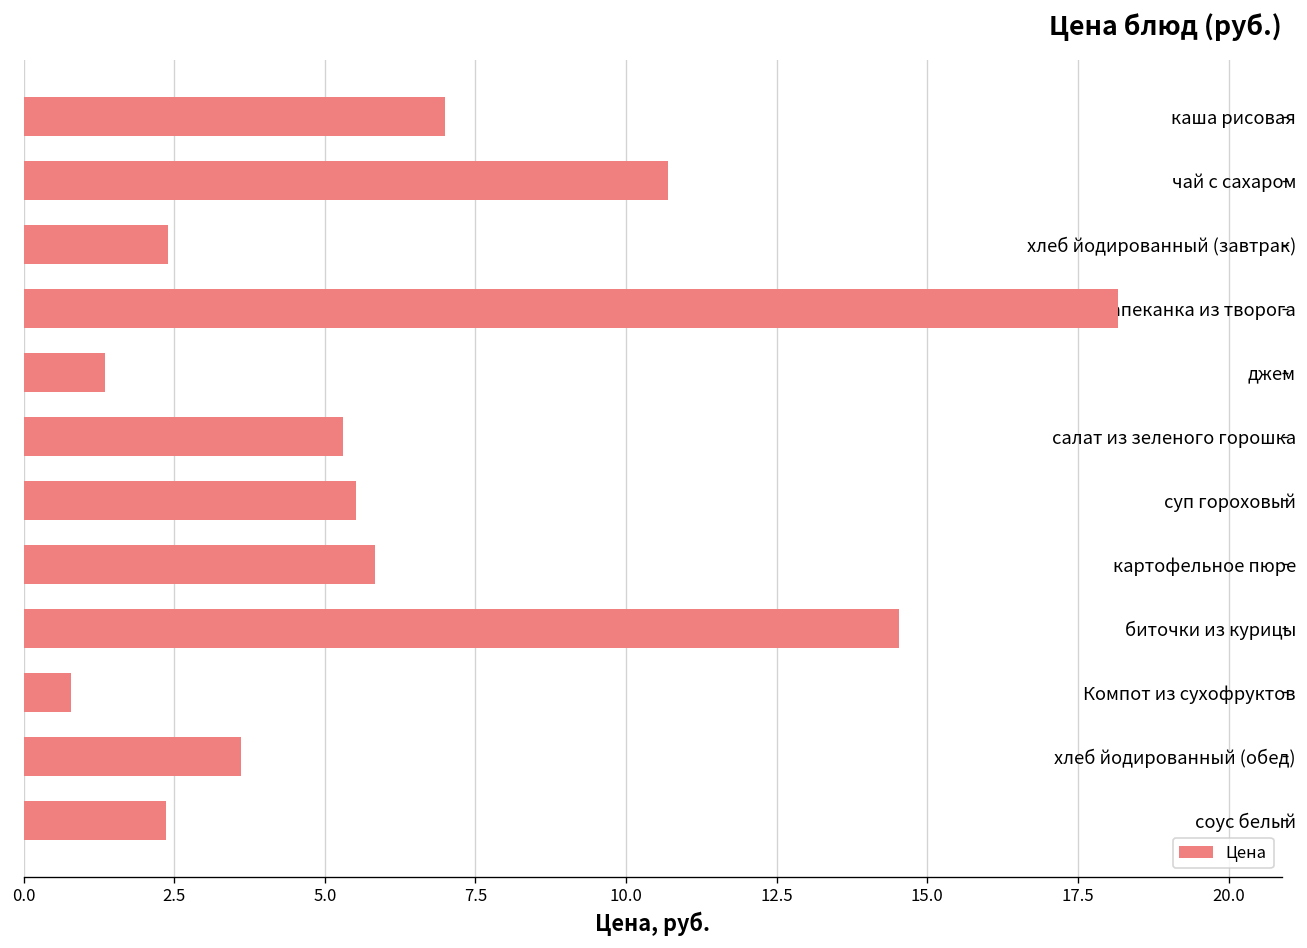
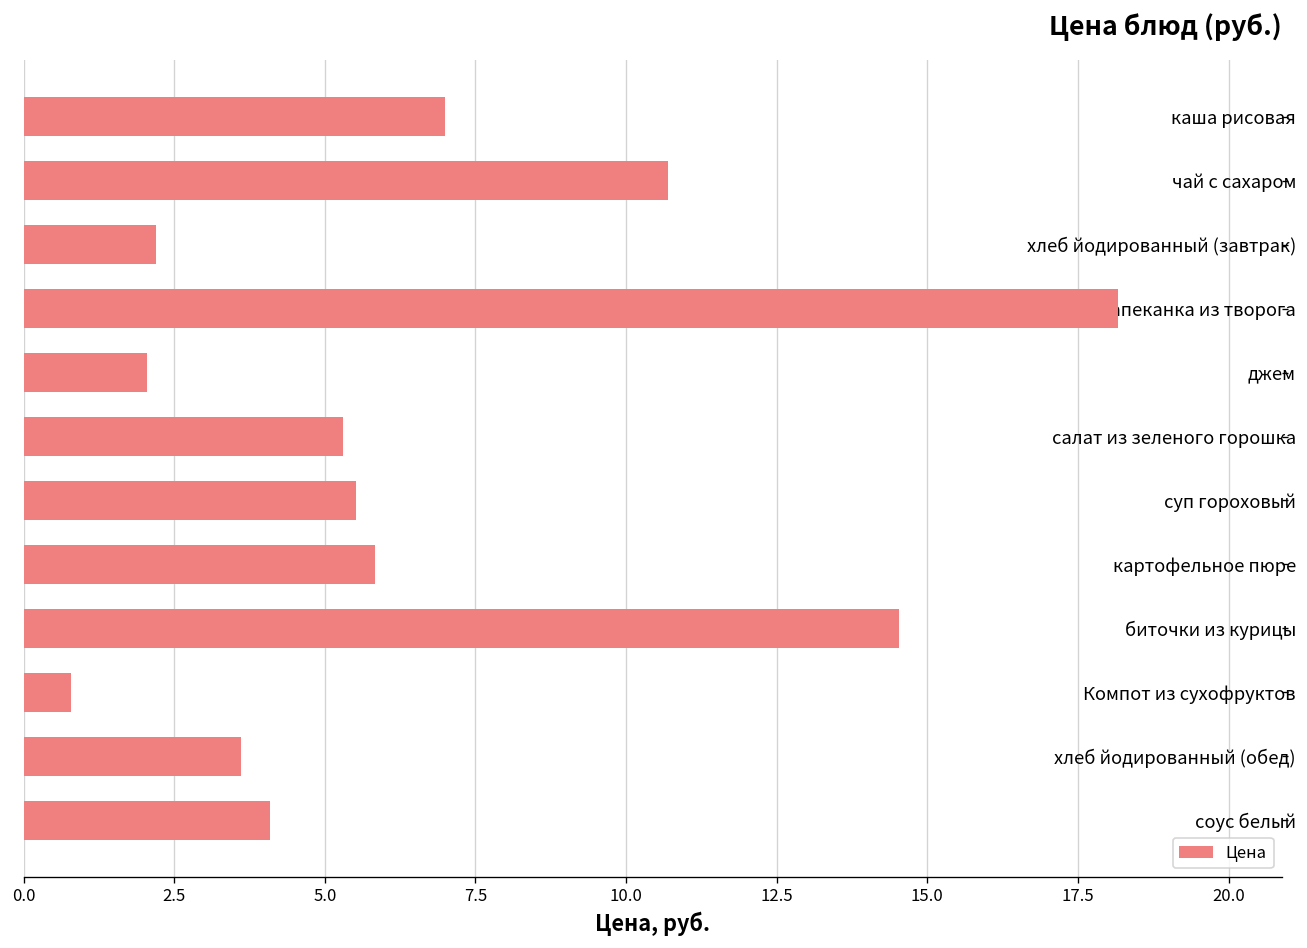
хлеб йодированный (завтрак): 2.4 -> 2.2
джем: 1.4 -> 2.0
соус белый: 2.4 -> 4.1
